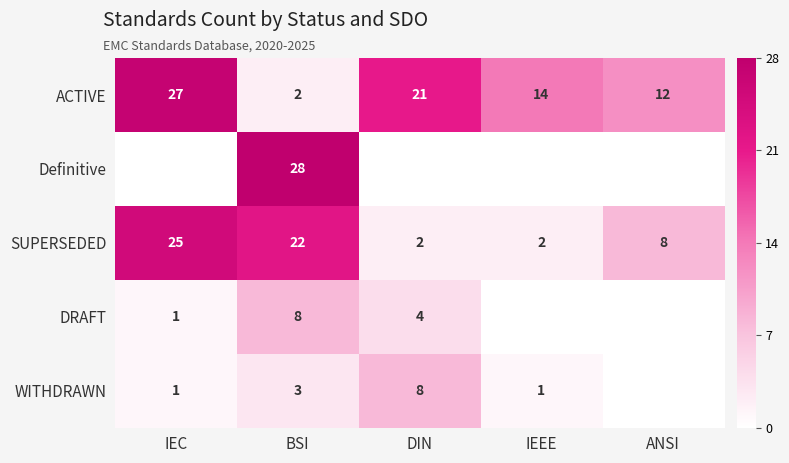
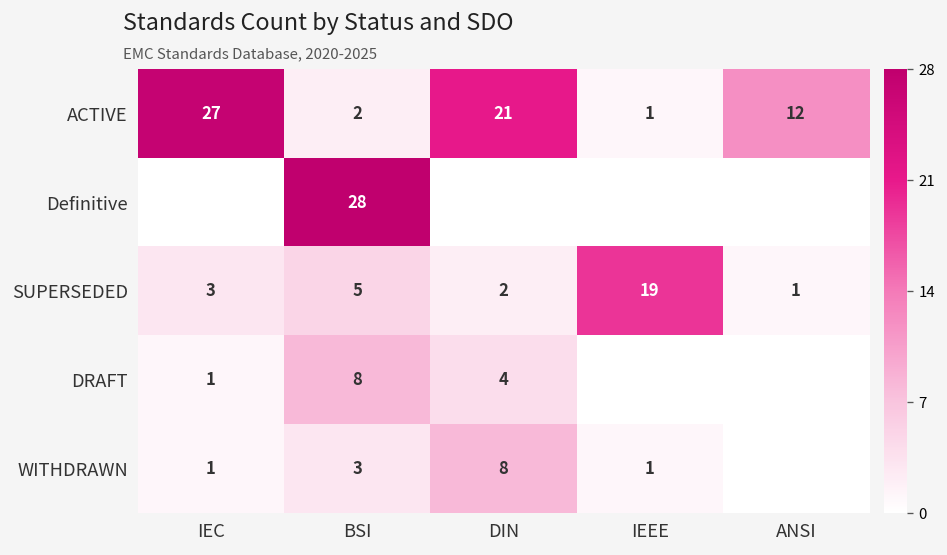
ACTIVE, IEEE: 14 -> 1
SUPERSEDED, IEC: 25 -> 3
SUPERSEDED, BSI: 22 -> 5
SUPERSEDED, IEEE: 2 -> 19
SUPERSEDED, ANSI: 8 -> 1
